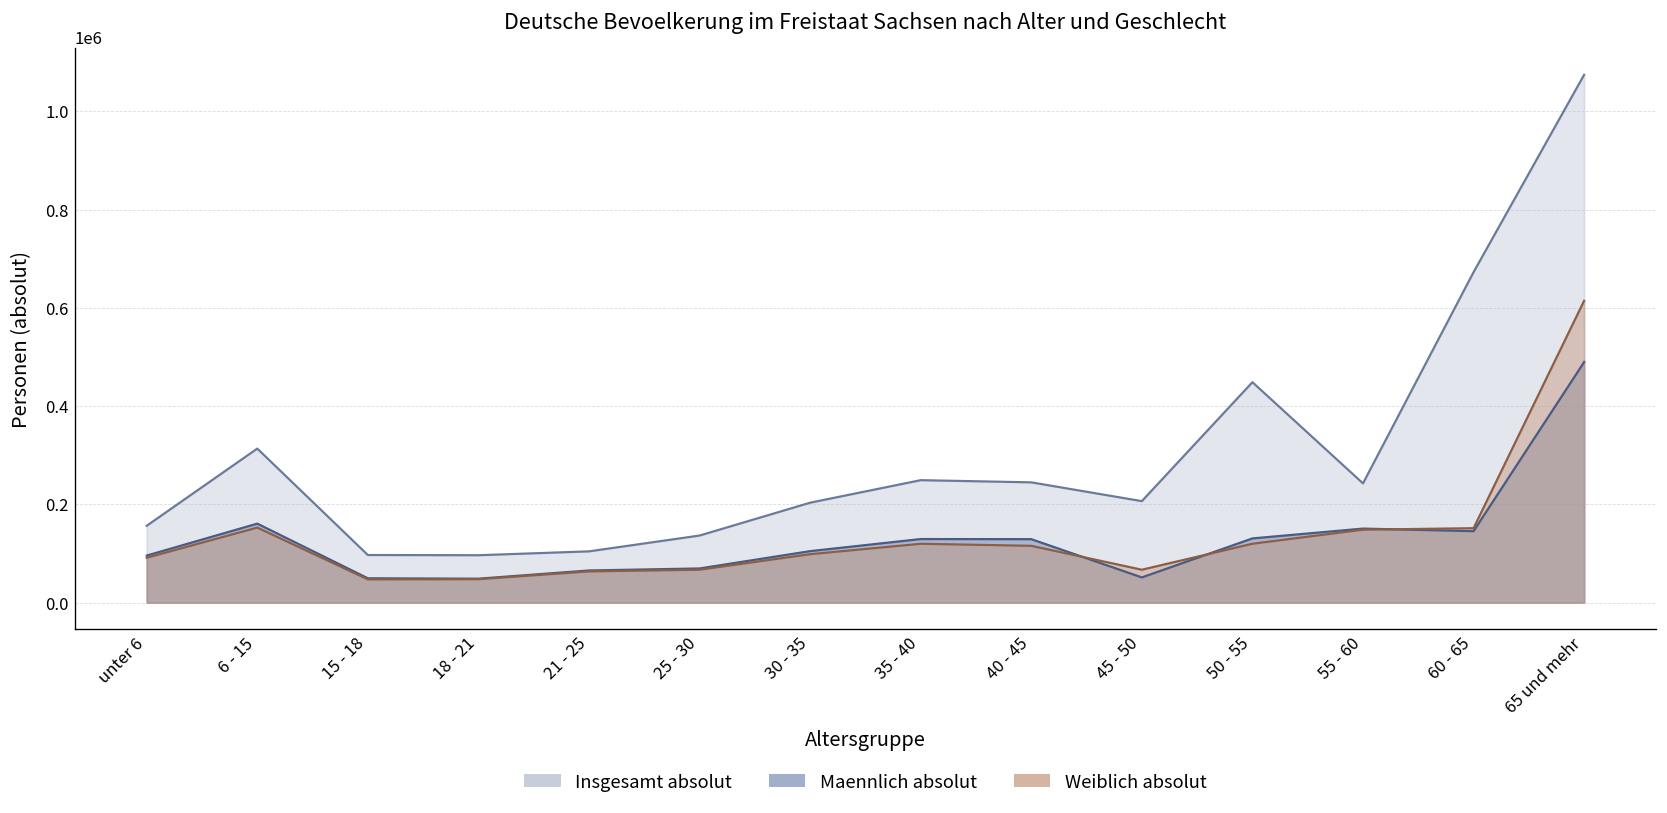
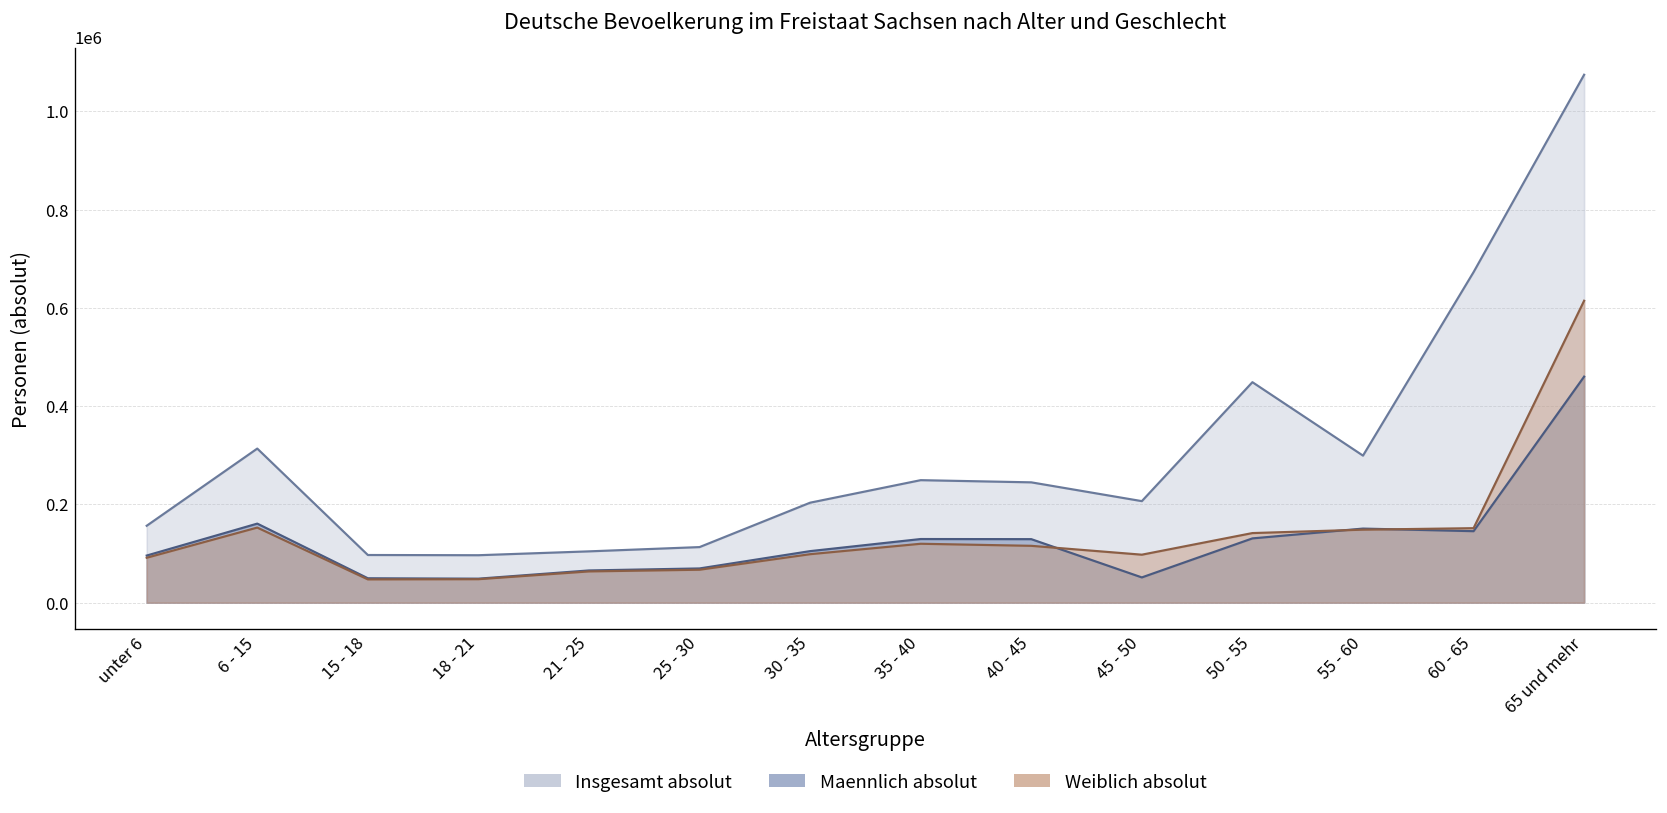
Insgesamt absolut, 25 - 30: 140000 -> 110000
Weiblich absolut, 45 - 50: 70000 -> 100000
Weiblich absolut, 50 - 55: 120000 -> 140000
Insgesamt absolut, 55 - 60: 240000 -> 300000
Maennlich absolut, 65 und mehr: 490000 -> 460000
